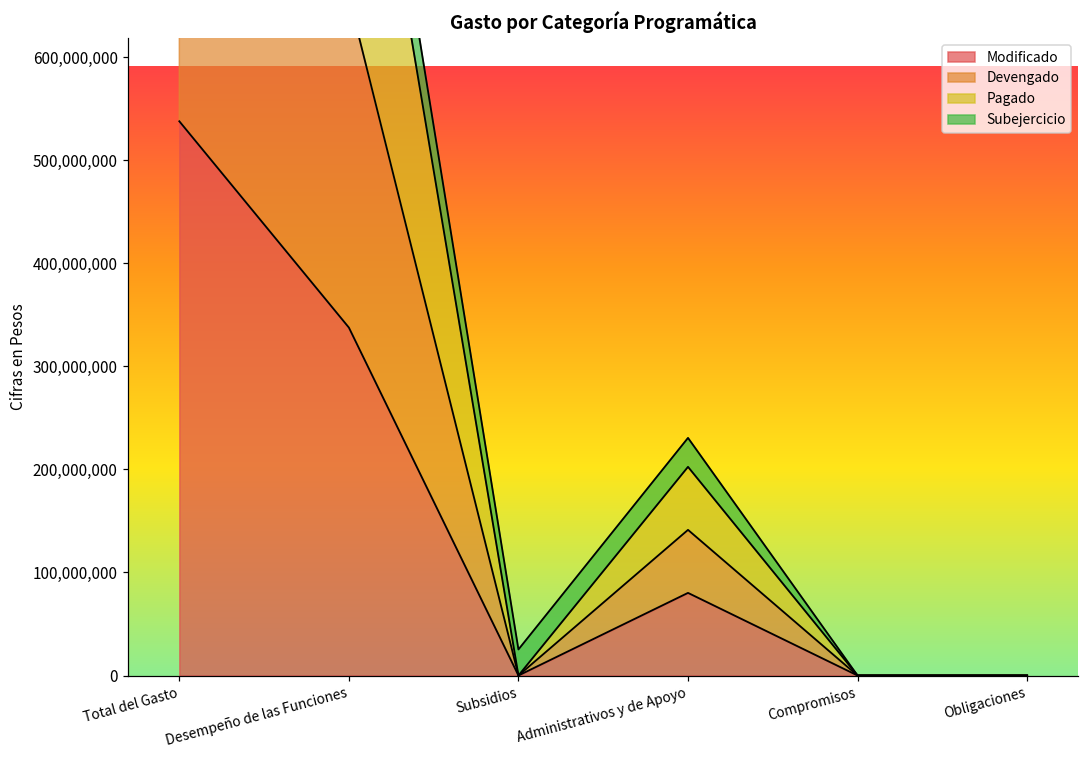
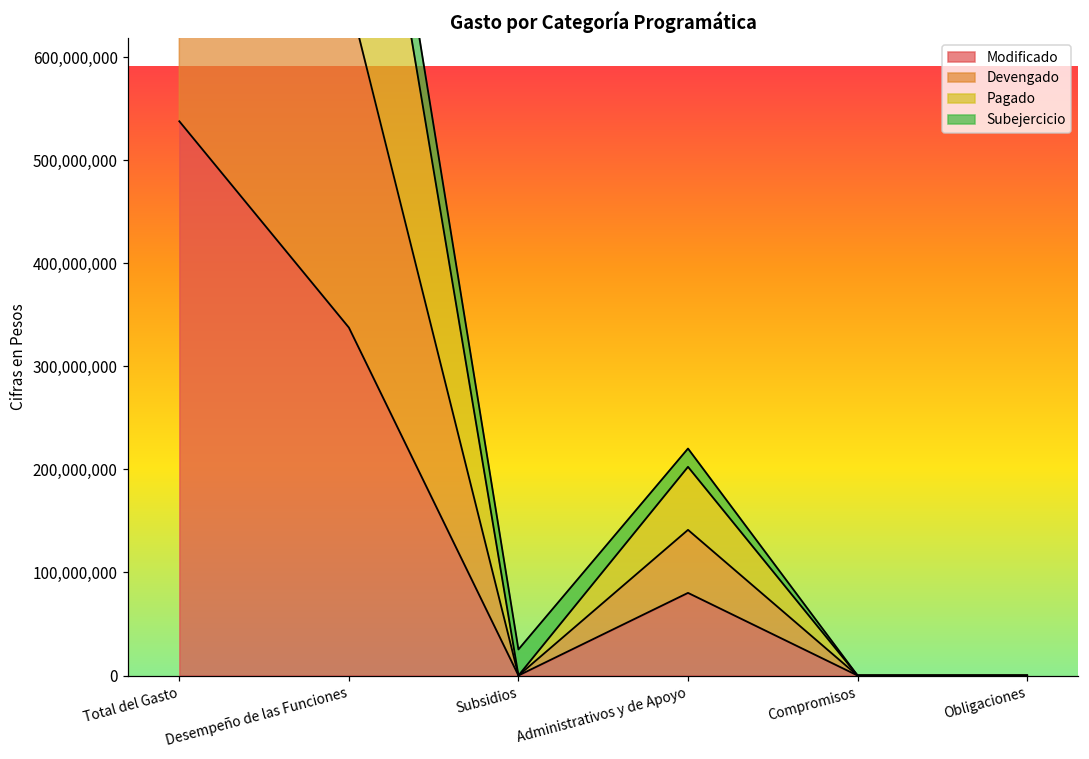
Subejercicio, Administrativos y de Apoyo: 30,000,000 -> 20,000,000
